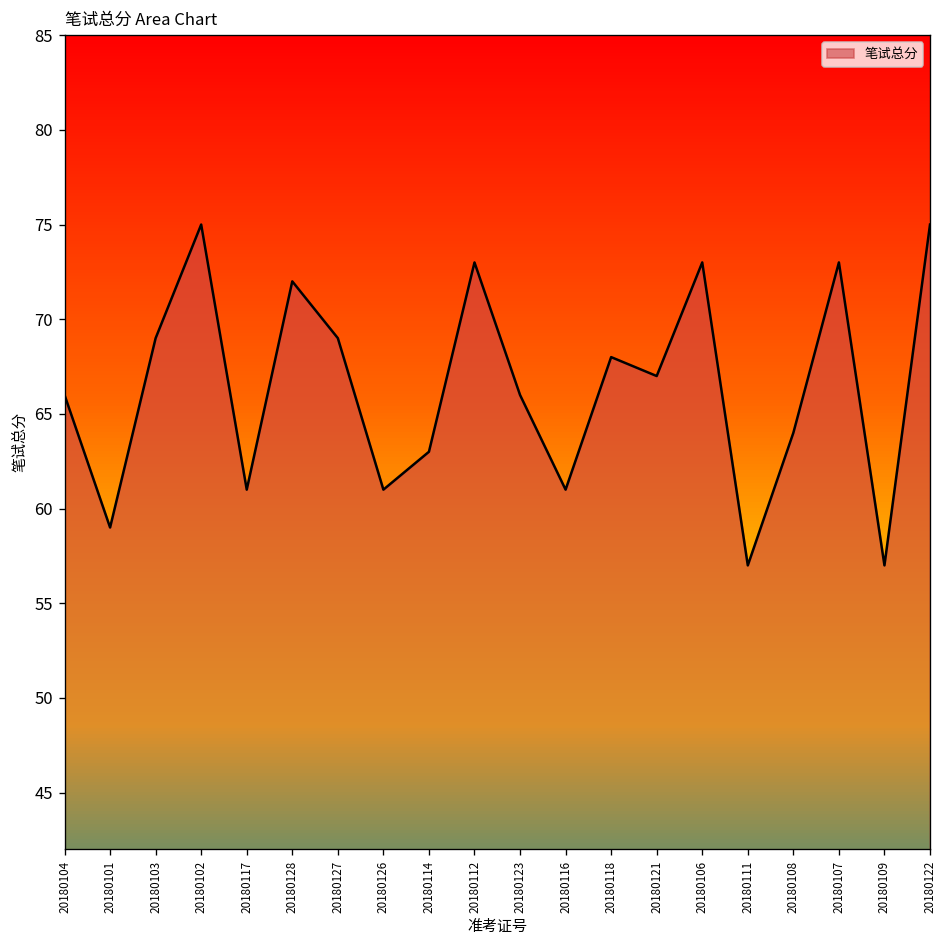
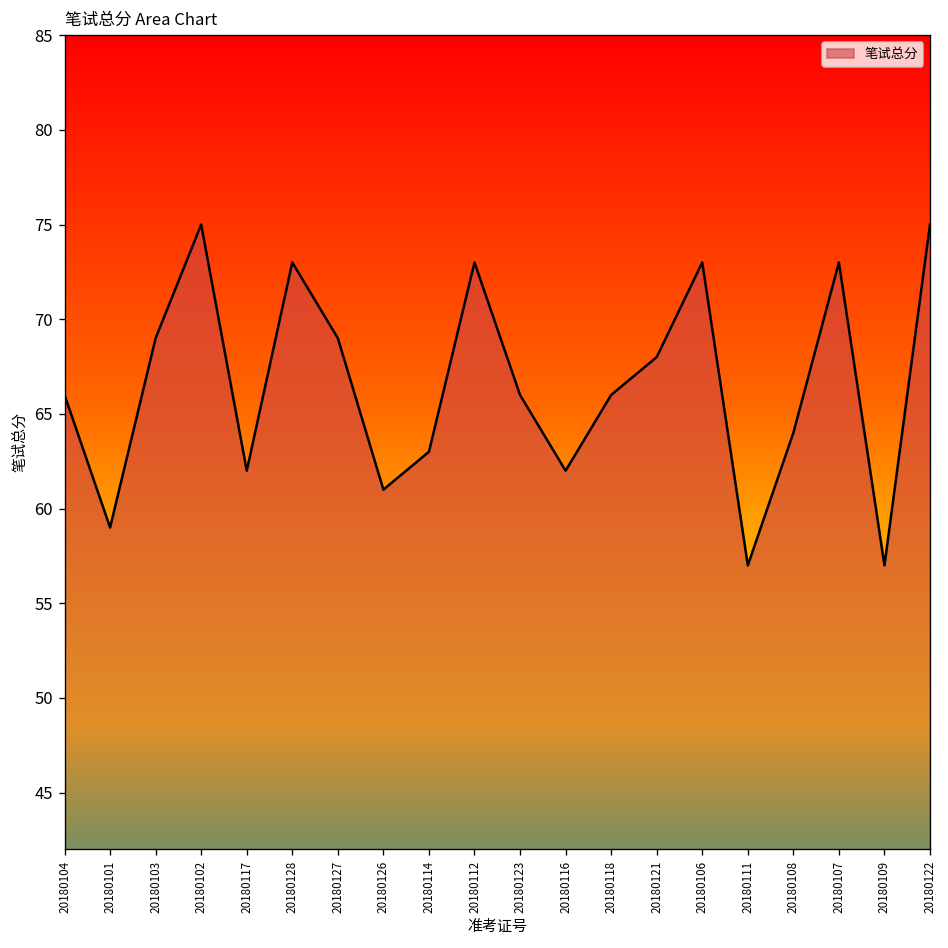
20180117: 61 -> 62
20180128: 72 -> 73
20180116: 61 -> 62
20180118: 68 -> 66
20180121: 67 -> 68
